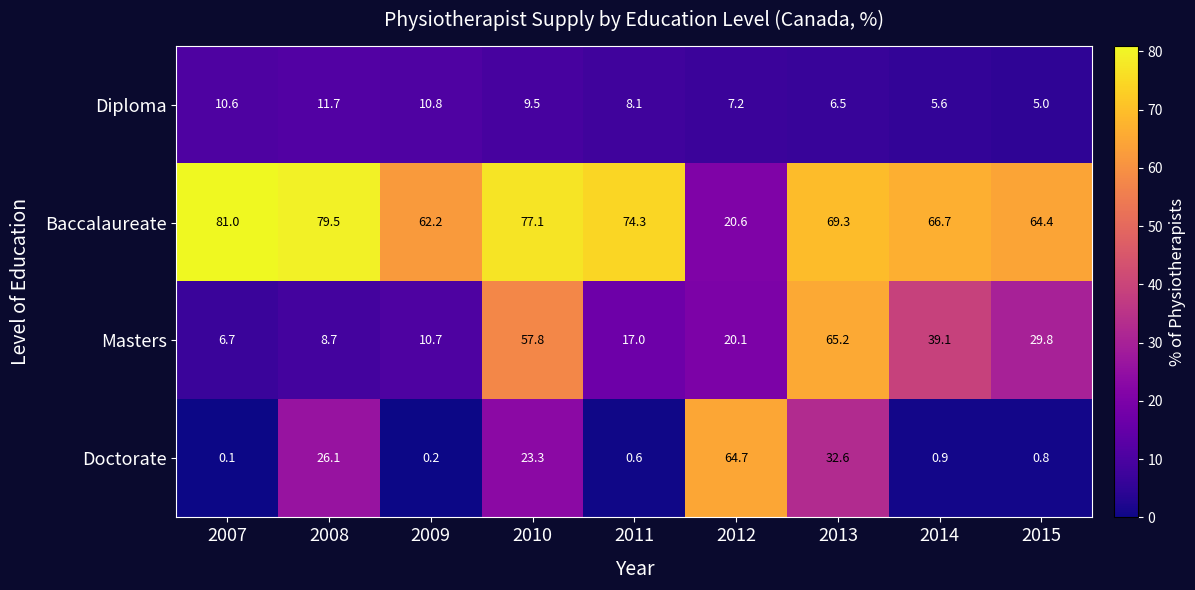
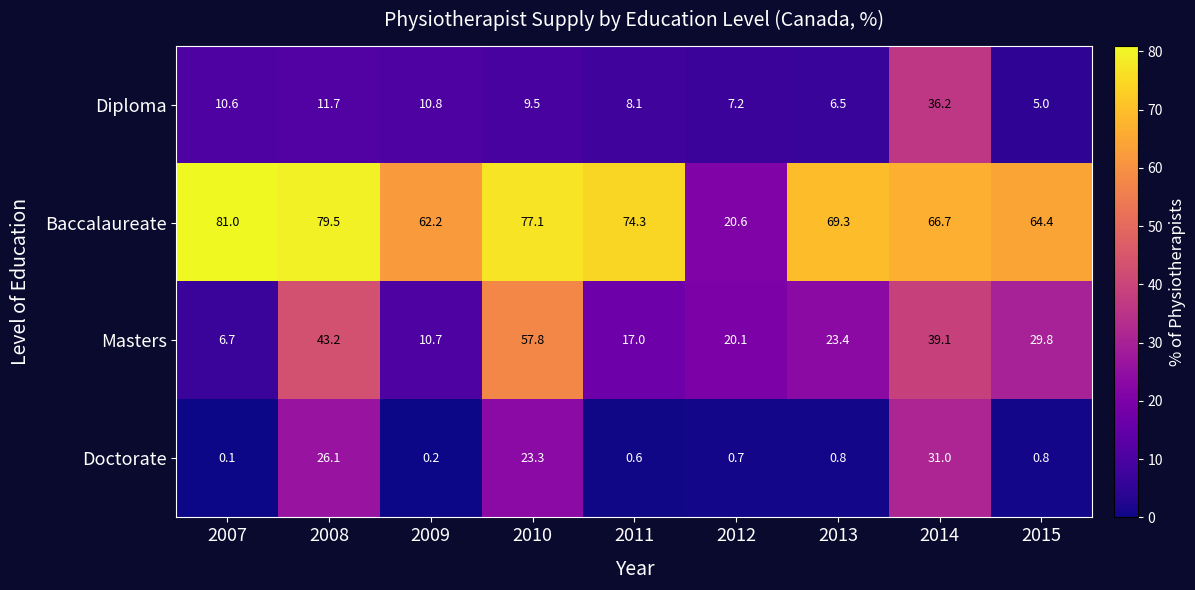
Diploma, 2014: 5.6 -> 36.2
Masters, 2008: 8.7 -> 43.2
Masters, 2013: 65.2 -> 23.4
Doctorate, 2012: 64.7 -> 0.7
Doctorate, 2013: 32.6 -> 0.8
Doctorate, 2014: 0.9 -> 31.0
